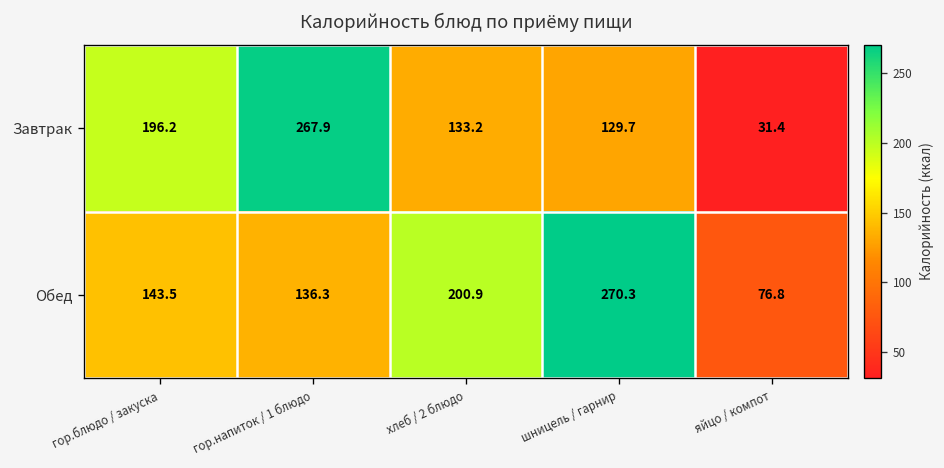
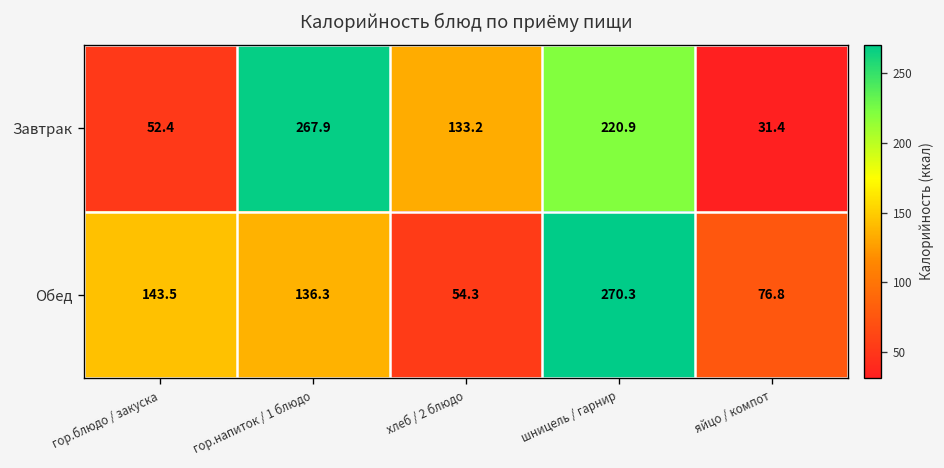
Завтрак, гор.блюдо / закуска: 196.2 -> 52.4
Завтрак, шницель / гарнир: 129.7 -> 220.9
Обед, хлеб / 2 блюдо: 200.9 -> 54.3
